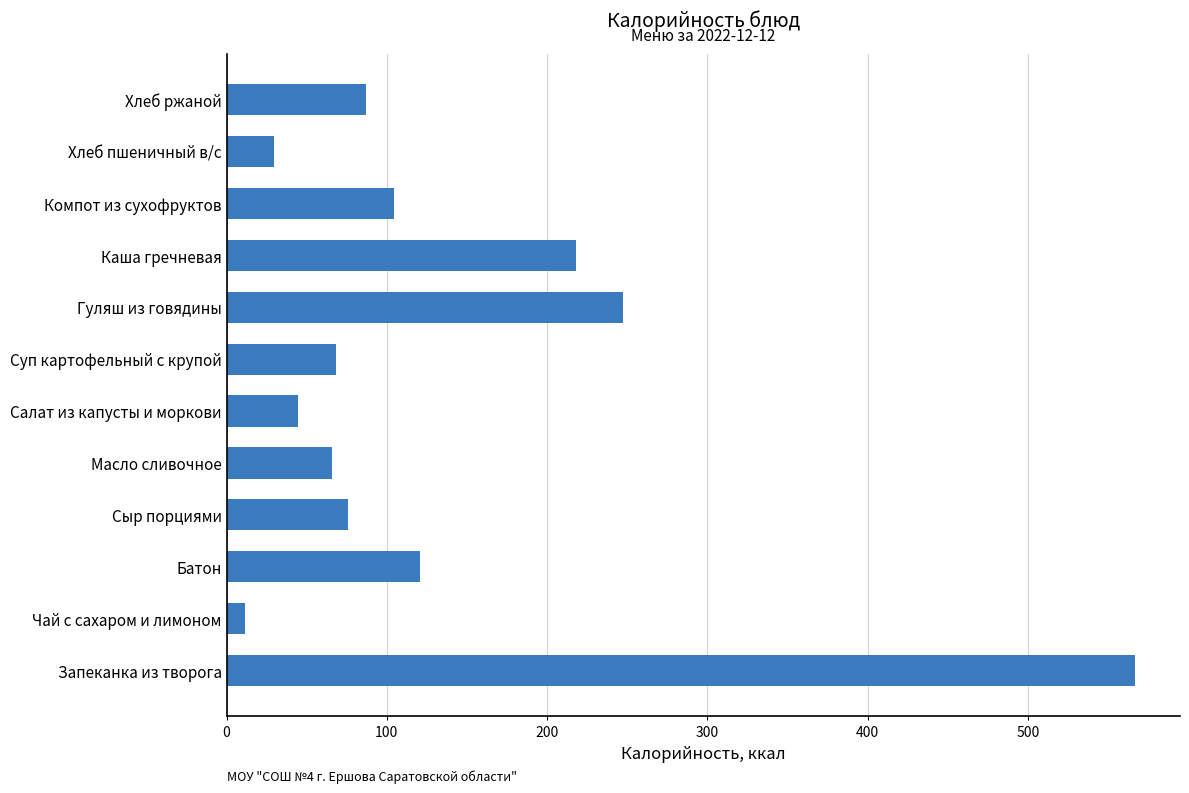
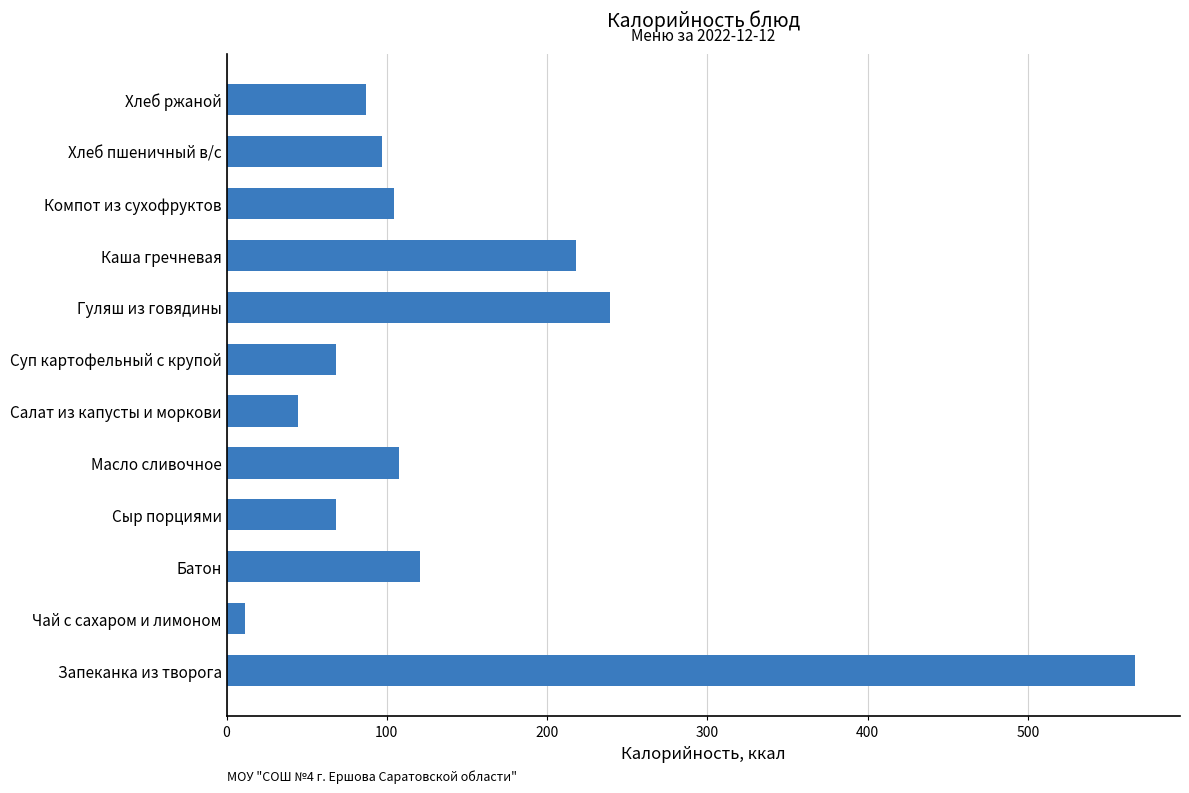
Хлеб пшеничный в/с: 30 -> 97
Гуляш из говядины: 248 -> 239
Масло сливочное: 66 -> 108
Сыр порциями: 76 -> 69
